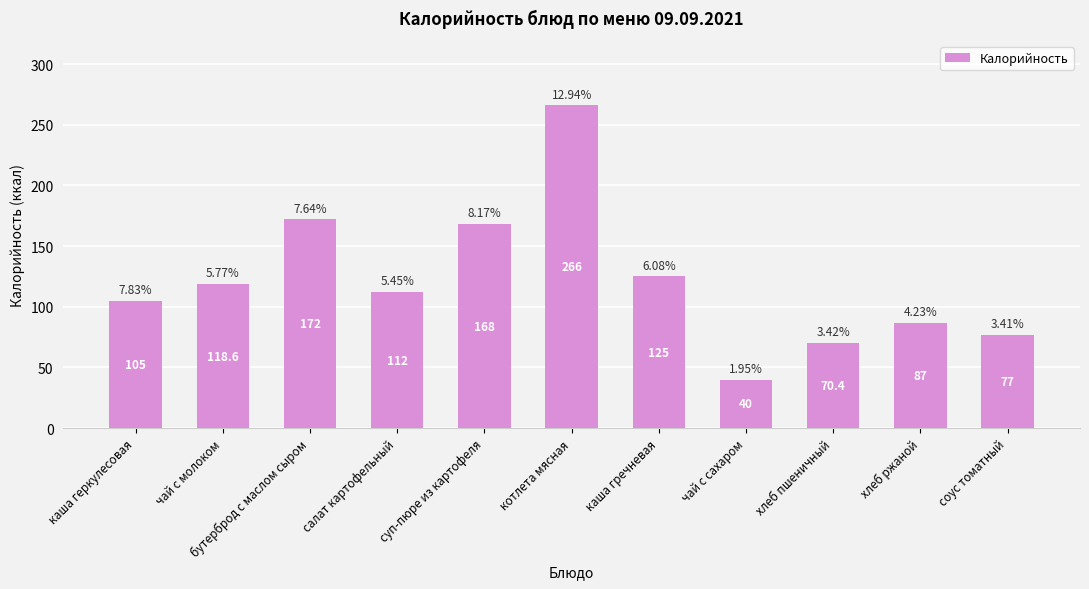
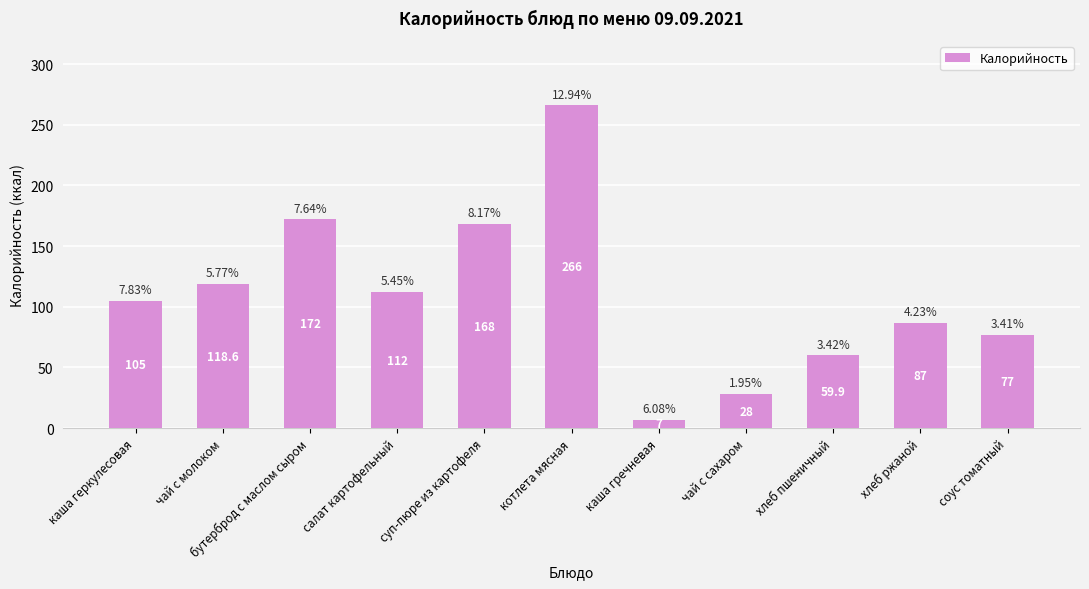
каша гречневая: 125 -> 7
чай с сахаром: 40 -> 28
хлеб пшеничный: 70.4 -> 59.9
